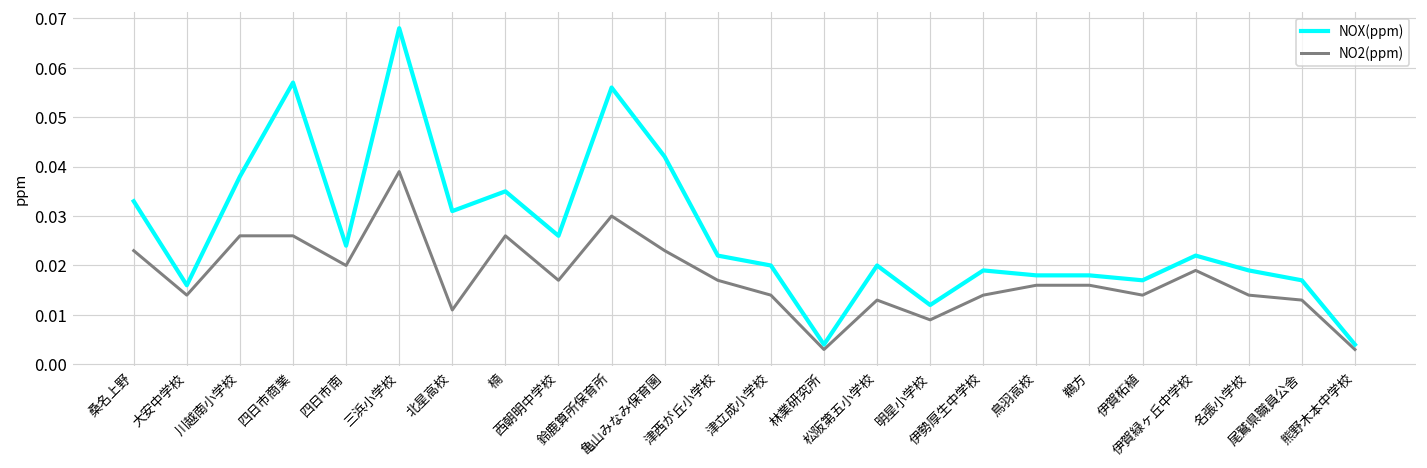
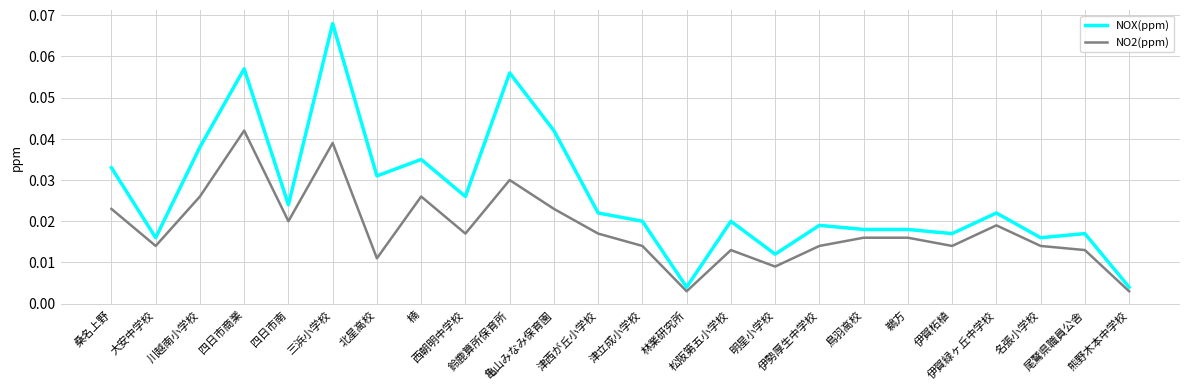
NO2(ppm), 四日市商業: 0.026 -> 0.042
NOX(ppm), 名張小学校: 0.019 -> 0.016
